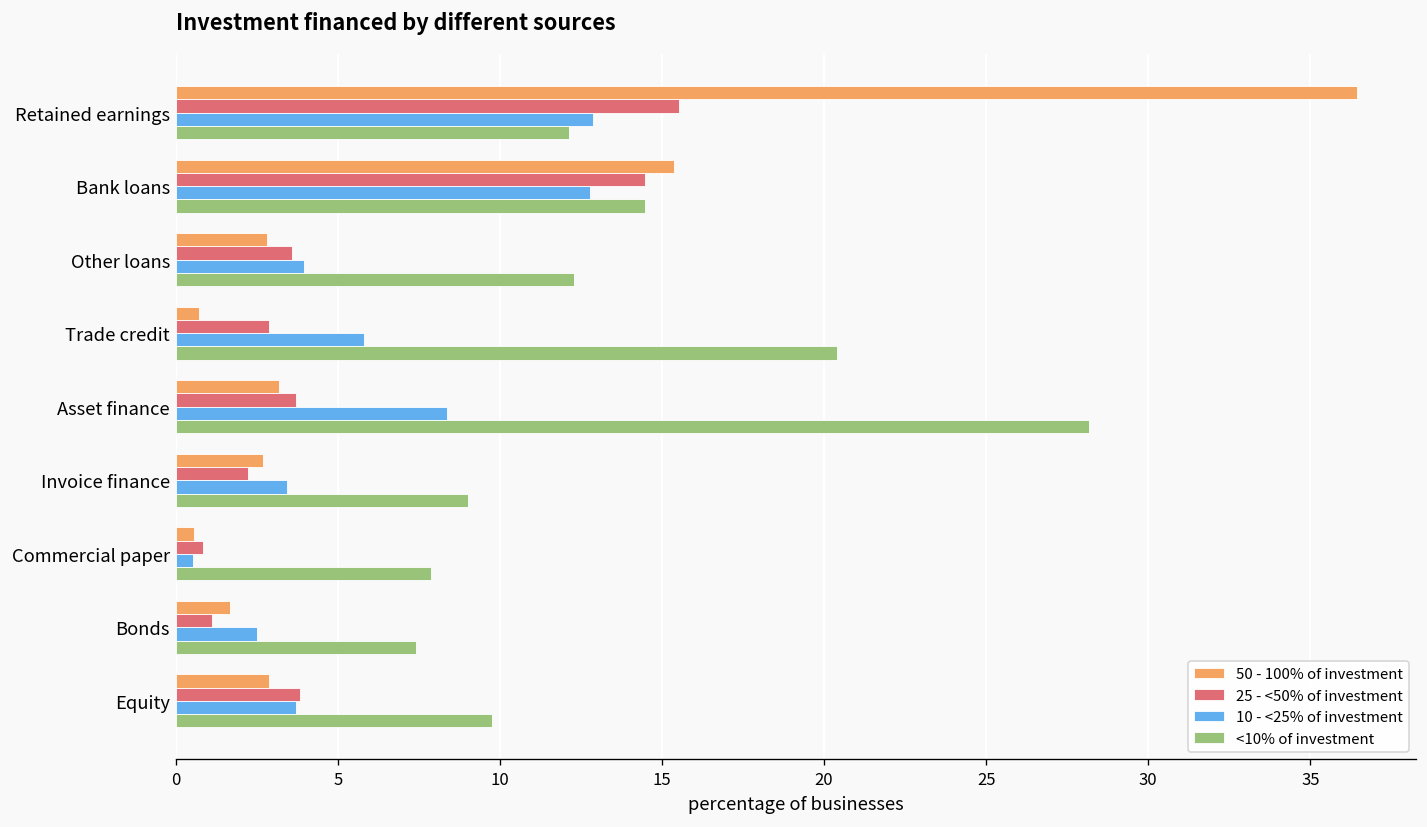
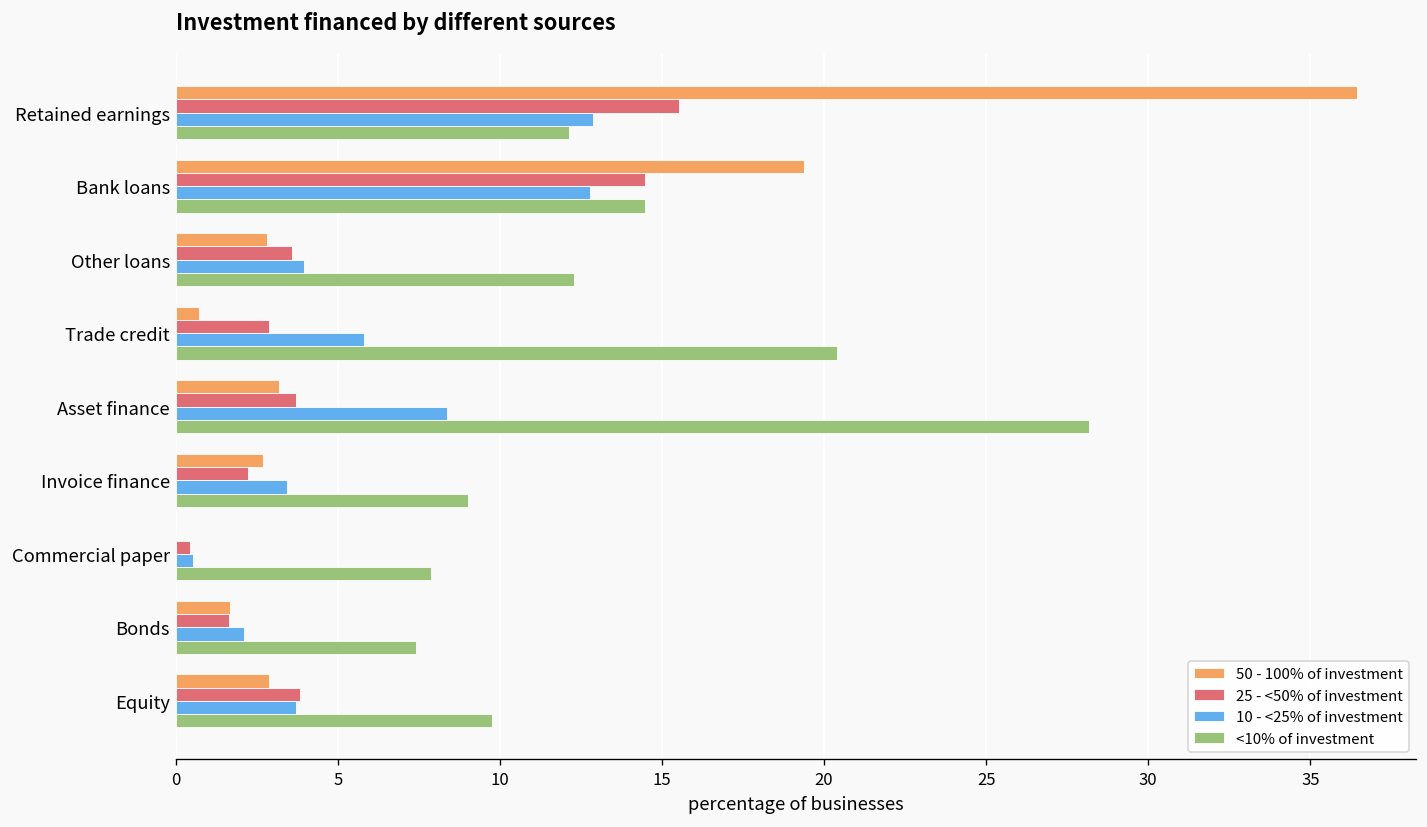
50 - 100% of investment, Bank loans: 15.4 -> 19.4
50 - 100% of investment, Commercial paper: 0.6 -> 0.0
25 - <50% of investment, Commercial paper: 0.8 -> 0.4
25 - <50% of investment, Bonds: 1.1 -> 1.7
10 - <25% of investment, Bonds: 2.5 -> 2.1
